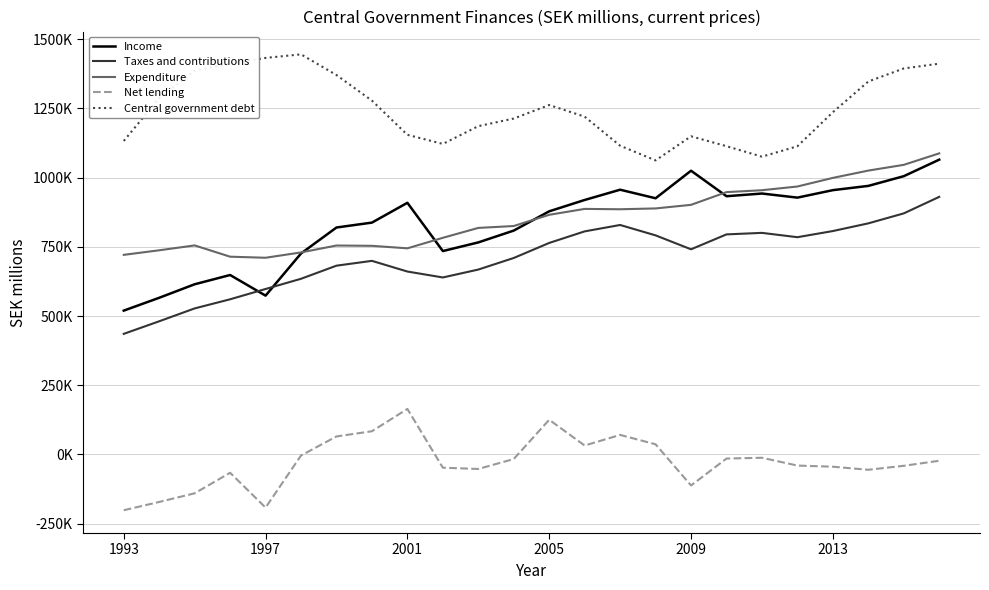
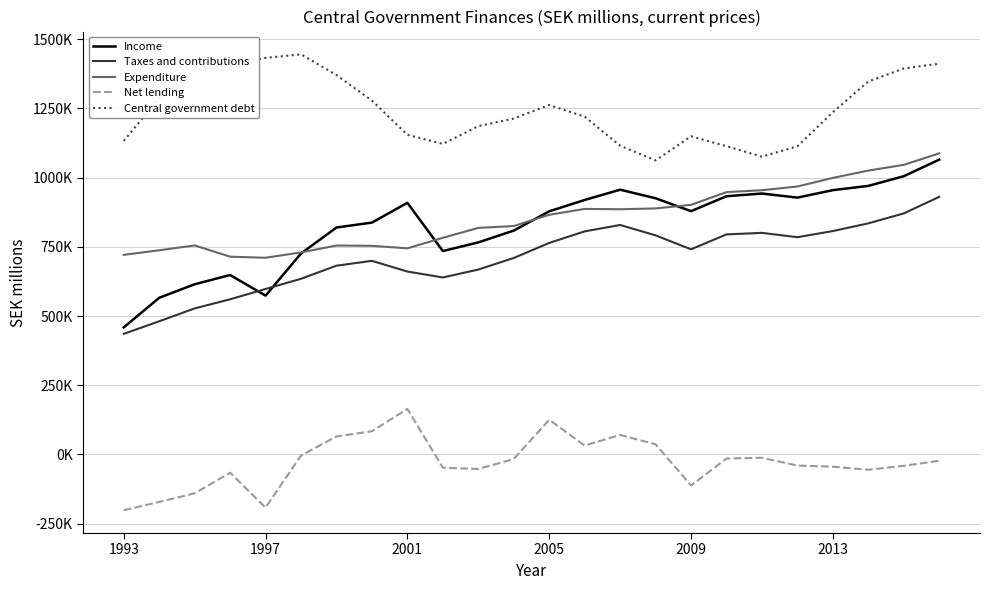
Income, 1993: 520000 -> 460000
Income, 2009: 1020000 -> 880000
